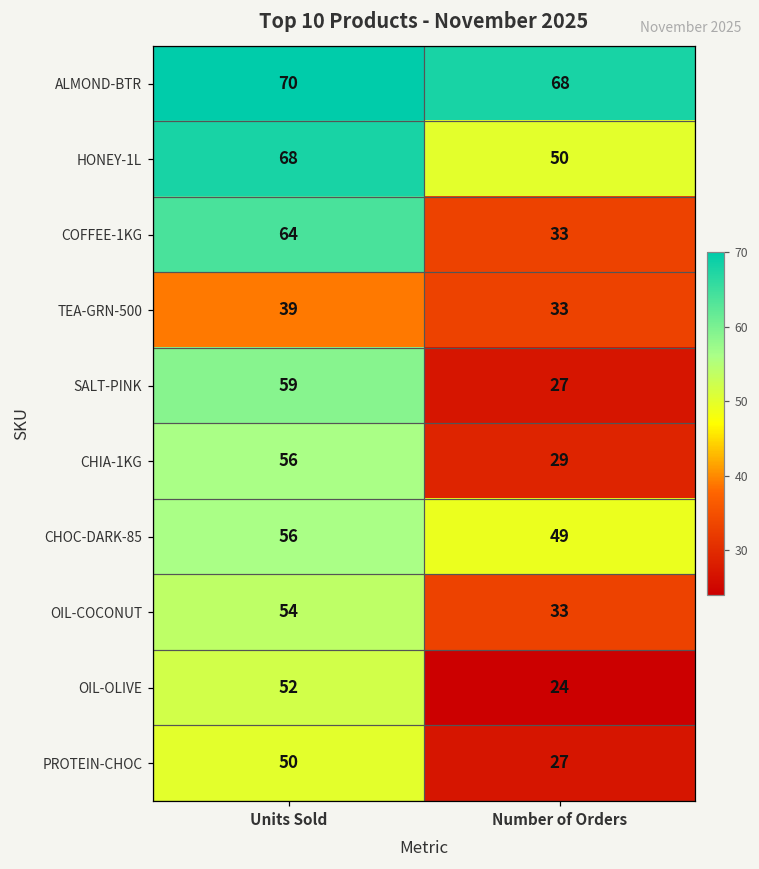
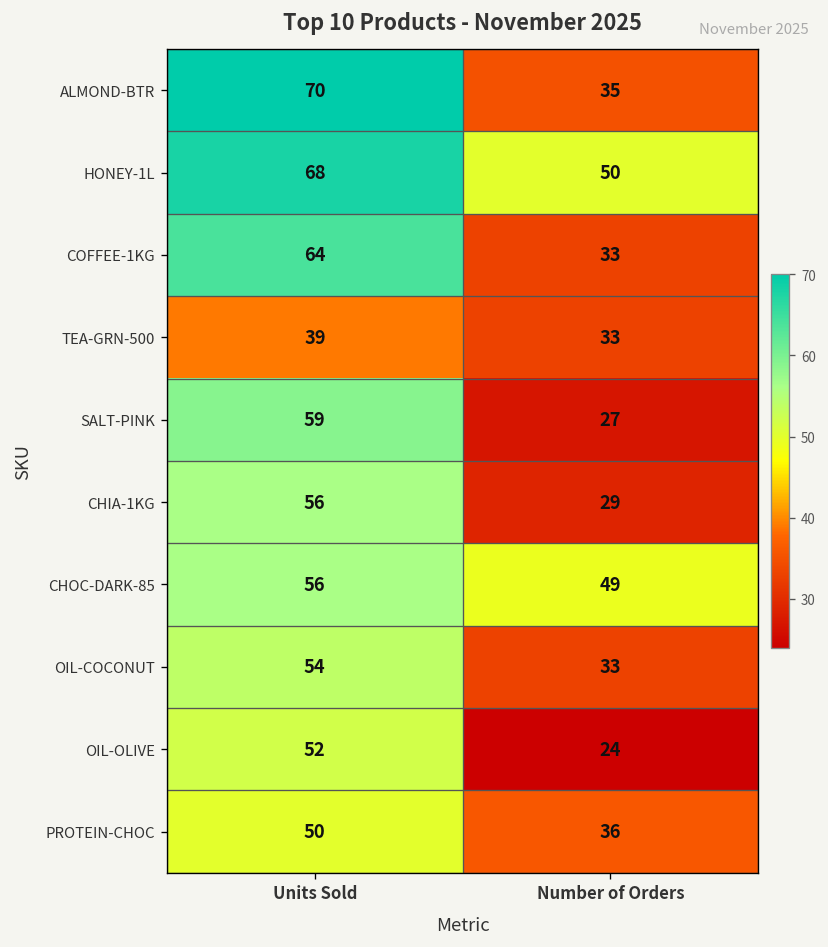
ALMOND-BTR, Number of Orders: 68 -> 35
PROTEIN-CHOC, Number of Orders: 27 -> 36
